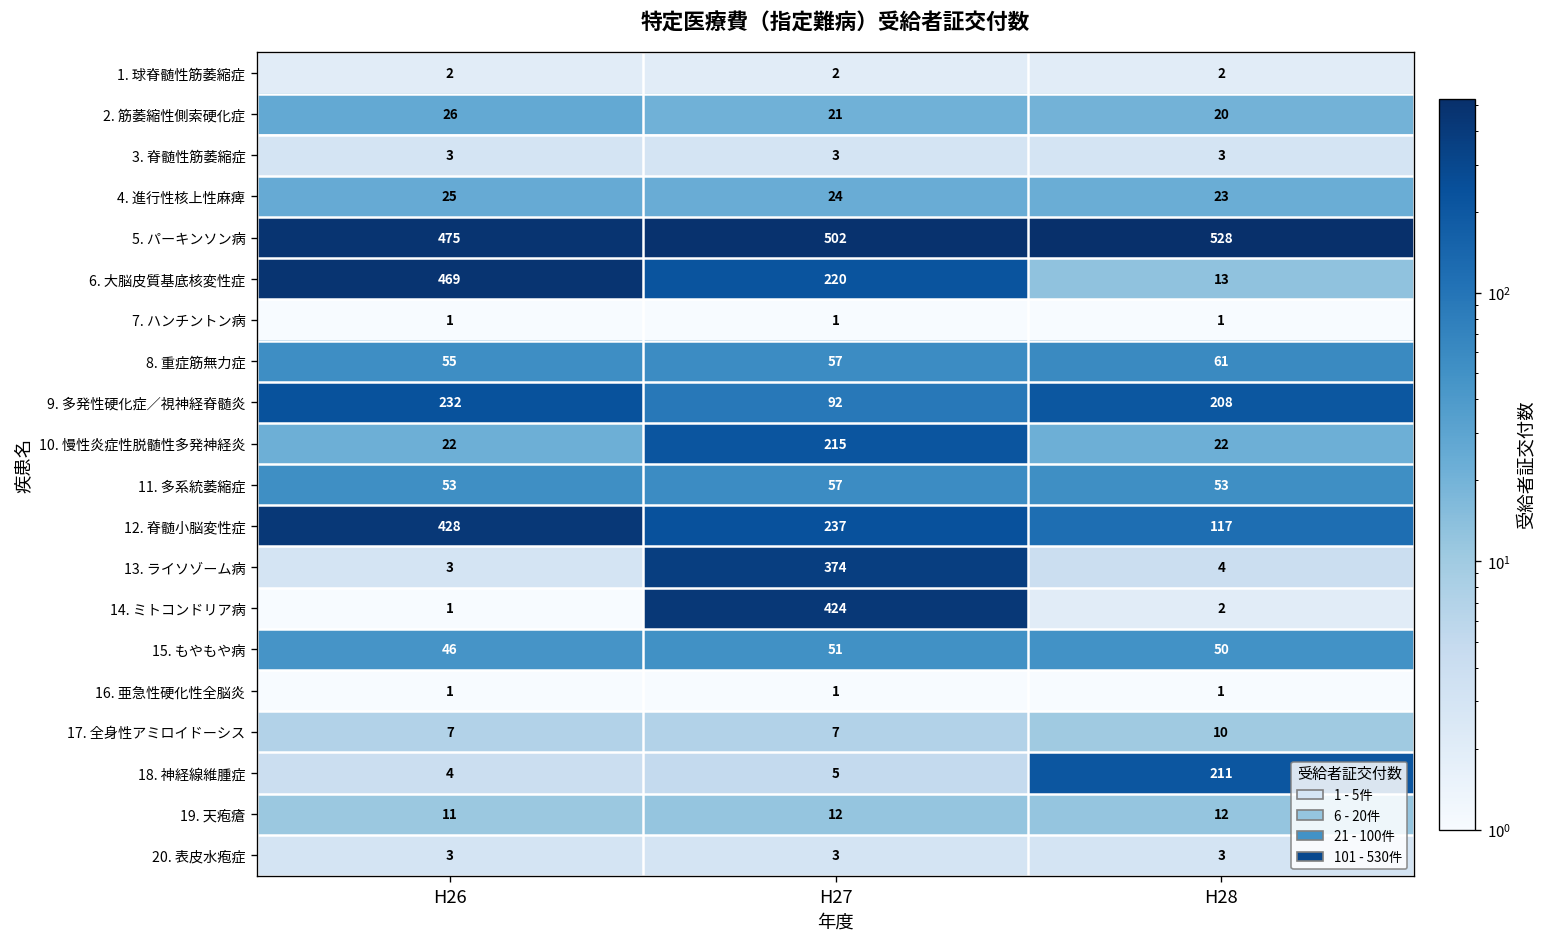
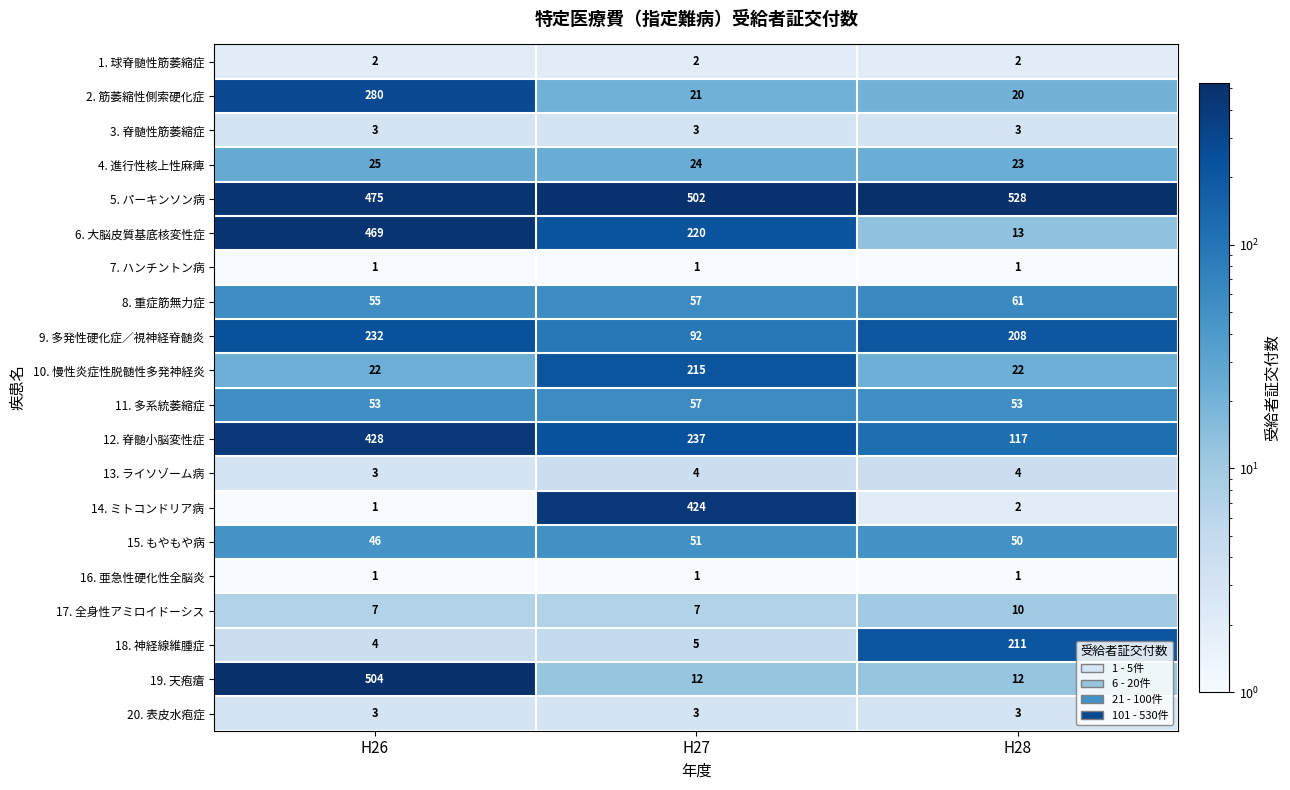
2. 筋萎縮性側索硬化症, H26: 26 -> 280
13. ライソゾーム病, H27: 374 -> 4
19. 天疱瘡, H26: 11 -> 504
